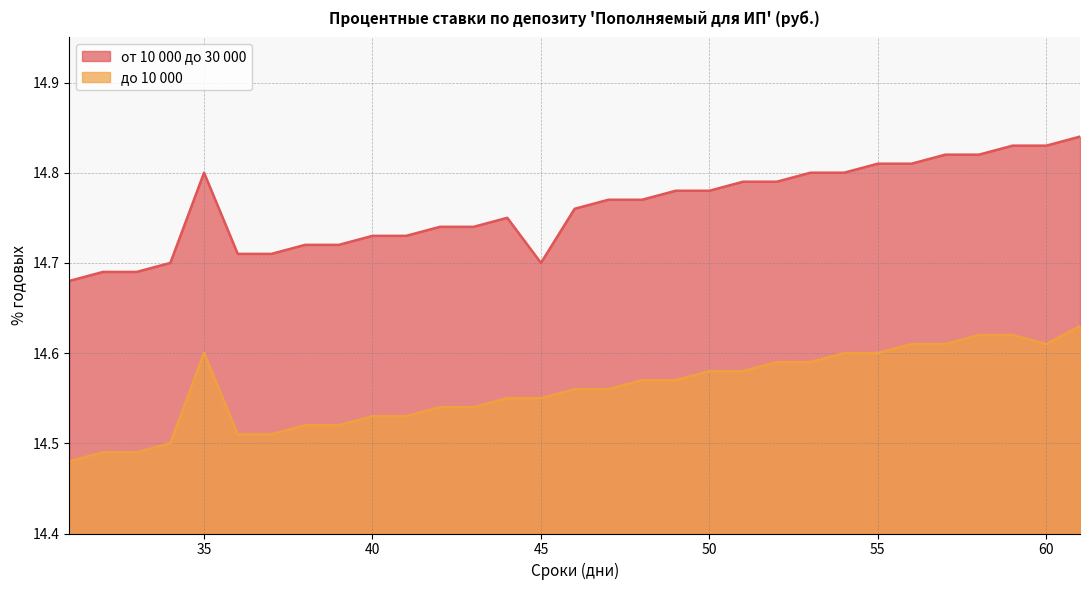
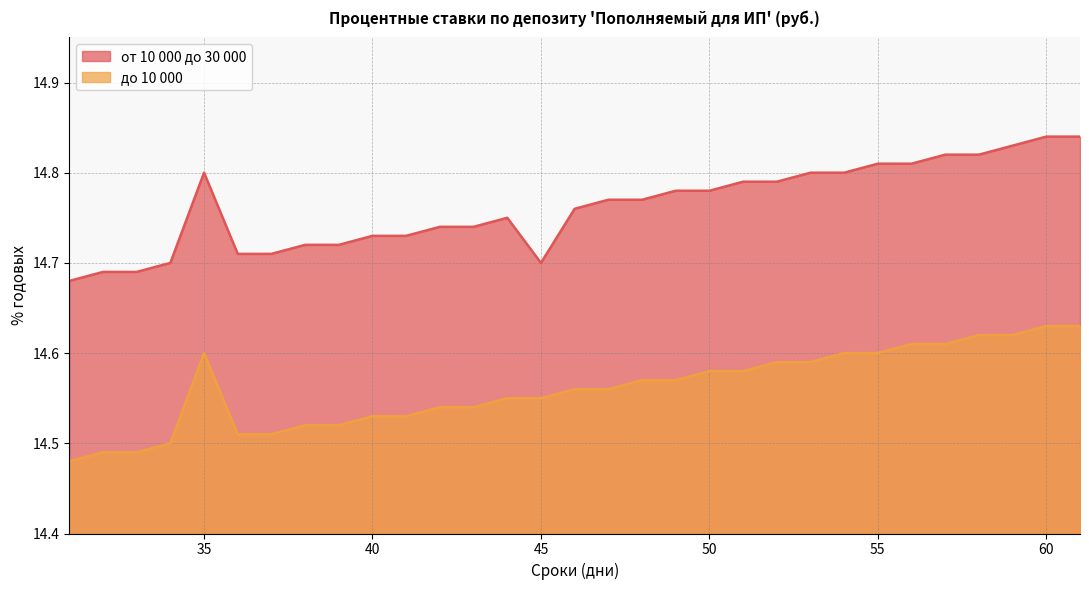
от 10 000 до 30 000, 60: 14.83 -> 14.84
до 10 000, 60: 14.61 -> 14.63
